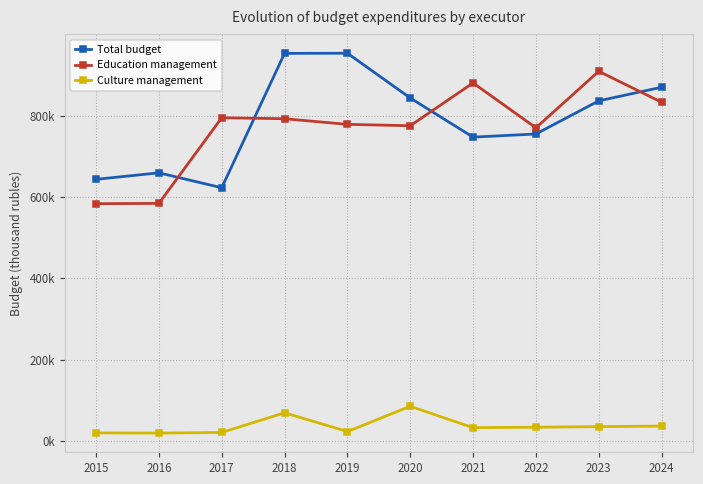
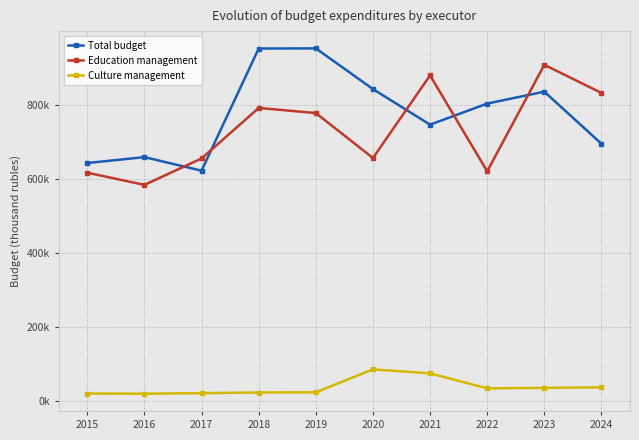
Education management, 2015: 580000 -> 620000
Education management, 2017: 790000 -> 660000
Culture management, 2018: 70000 -> 20000
Education management, 2020: 780000 -> 660000
Culture management, 2021: 30000 -> 70000
Total budget, 2022: 750000 -> 800000
Education management, 2022: 770000 -> 620000
Total budget, 2024: 870000 -> 700000
